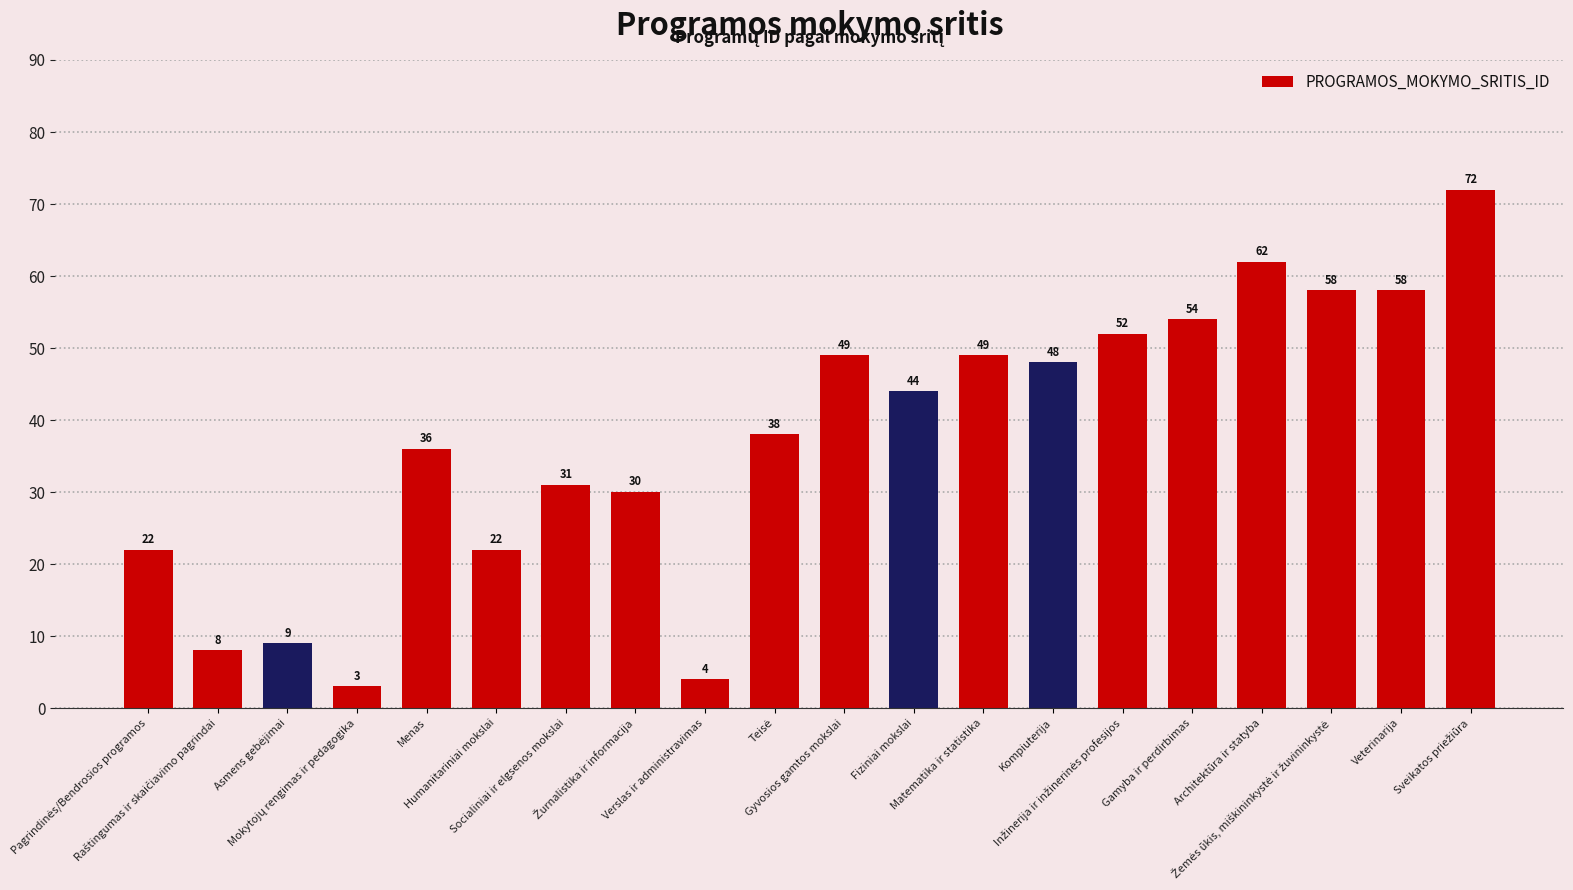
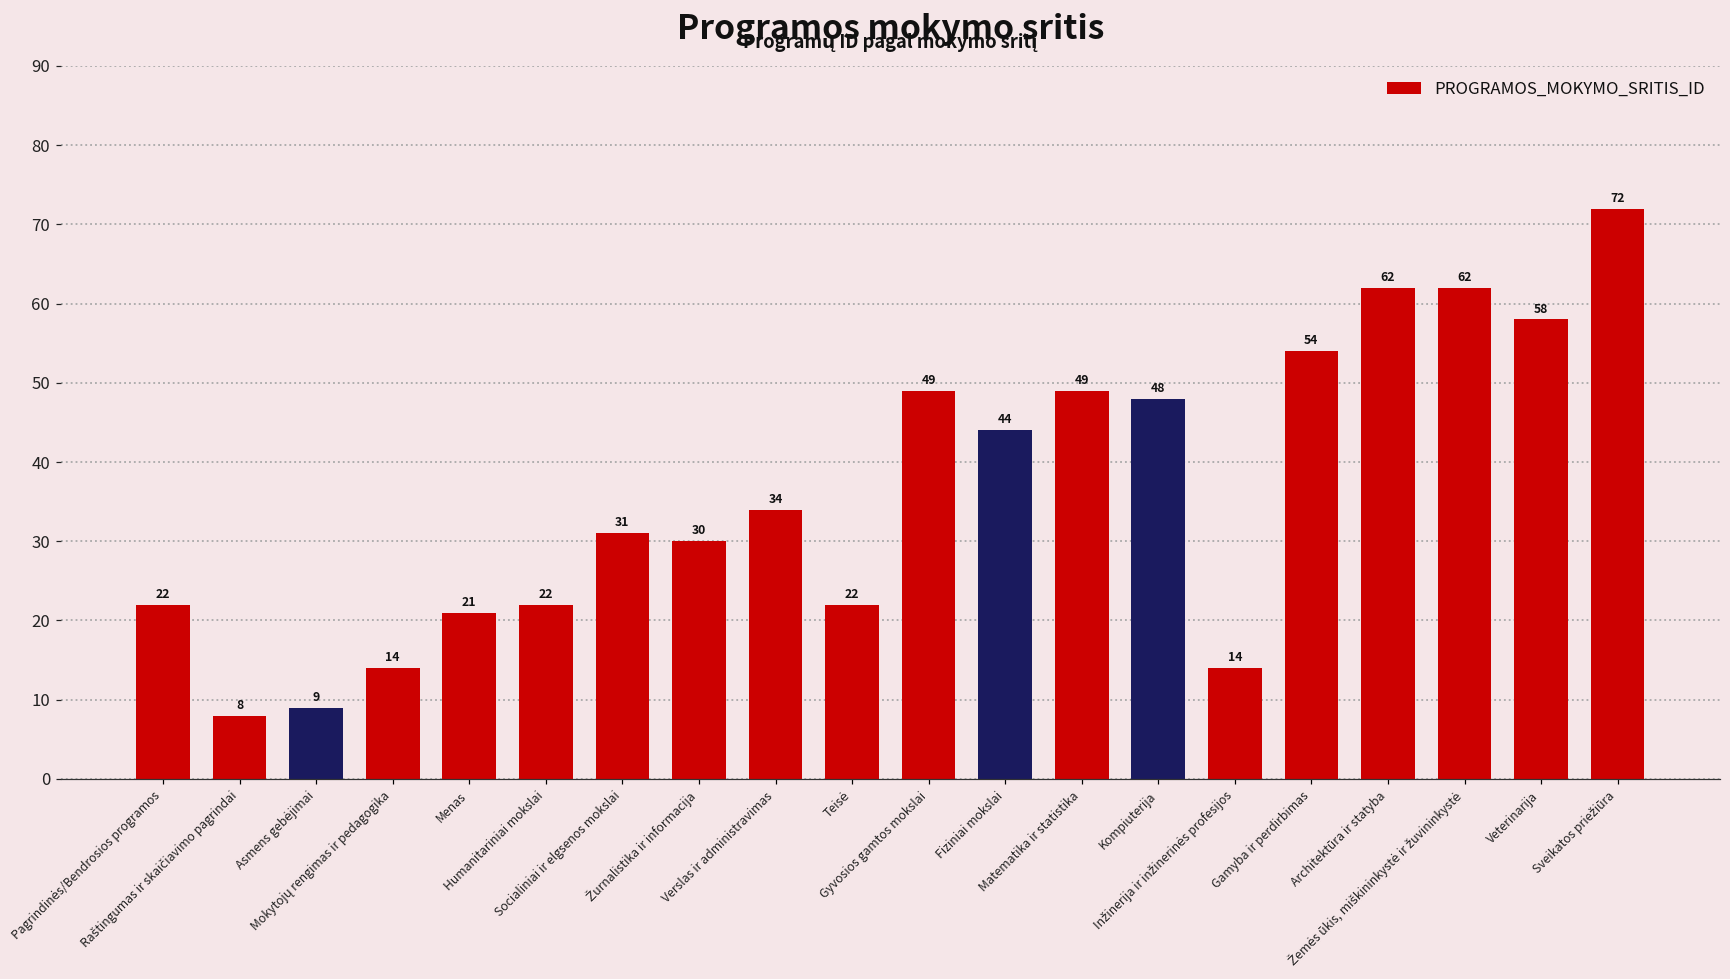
Mokytojų rengimas ir pedagogika: 3 -> 14
Menas: 36 -> 21
Verslas ir administravimas: 4 -> 34
Teisė: 38 -> 22
Inžinerija ir inžinerinės profesijos: 52 -> 14
Žemės ūkis, miškininkystė ir žuvininkystė: 58 -> 62
